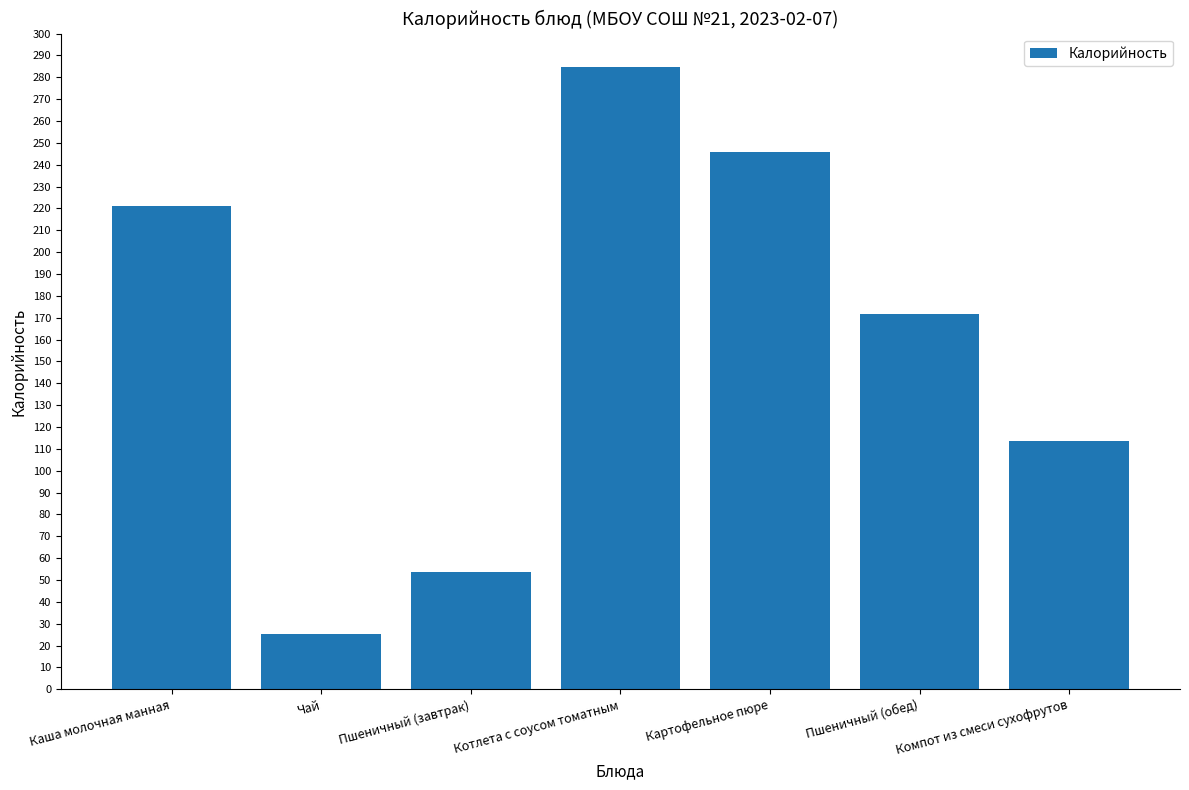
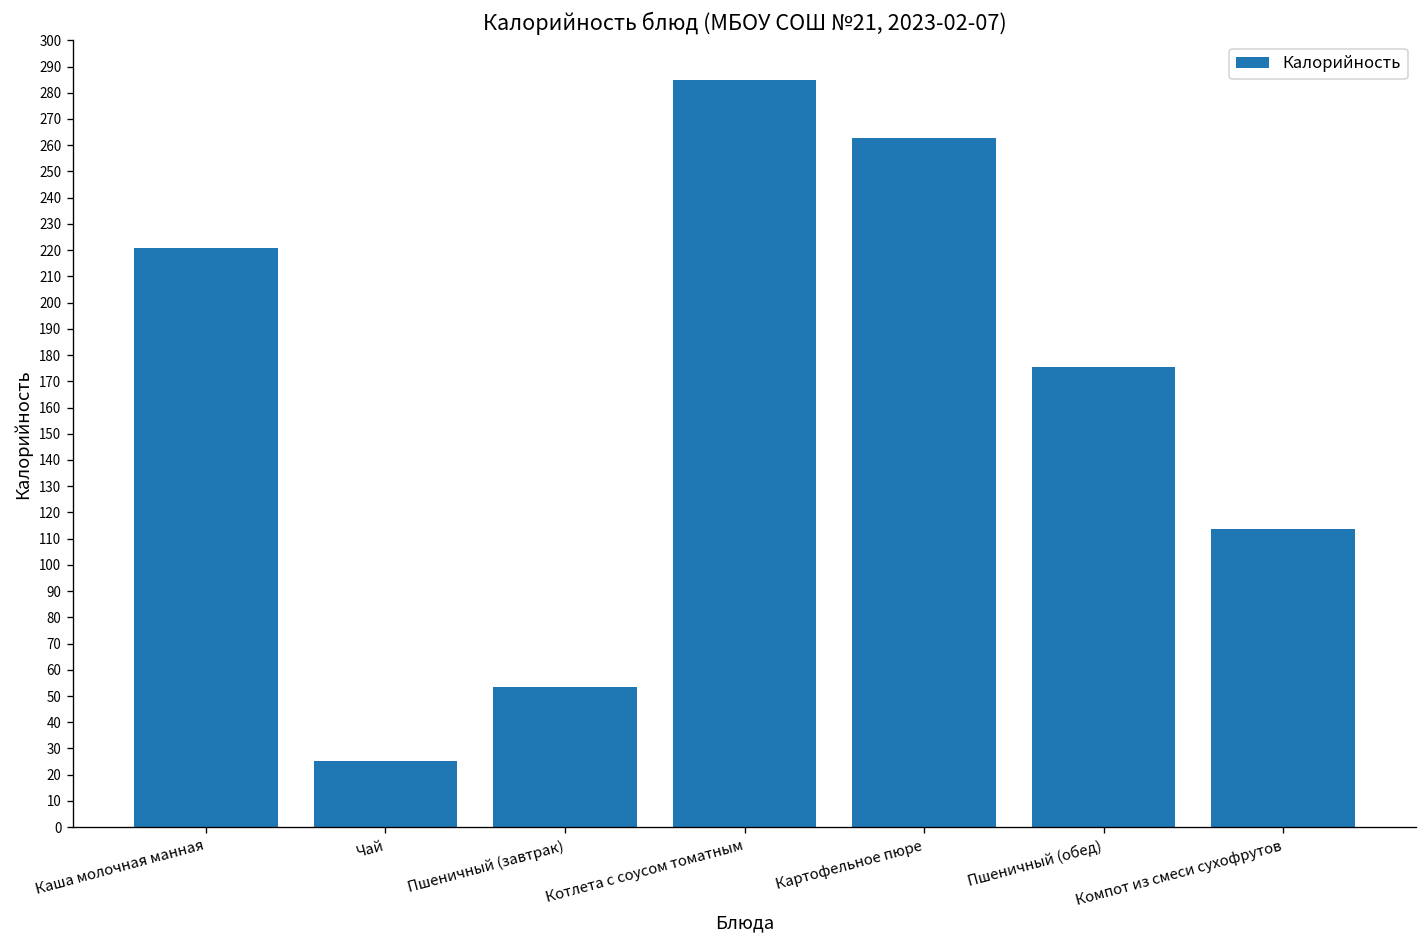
Картофельное пюре: 246 -> 263
Пшеничный (обед): 172 -> 175
